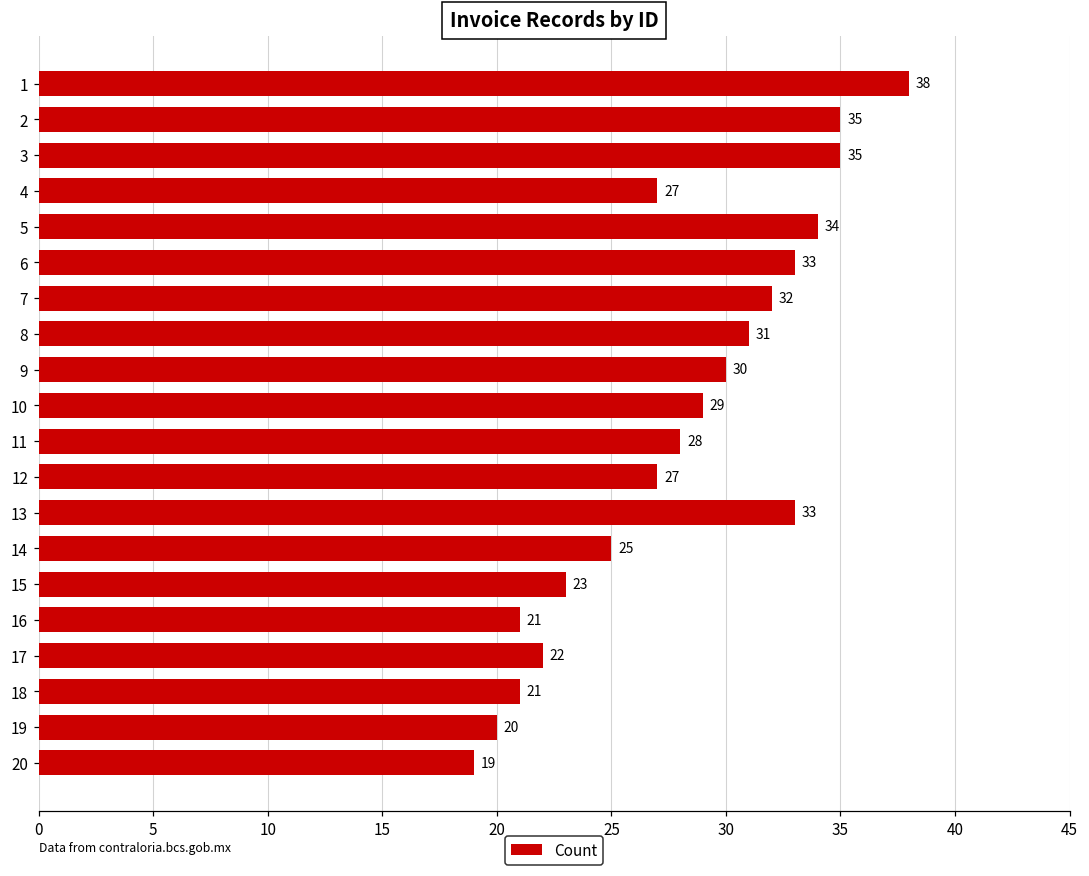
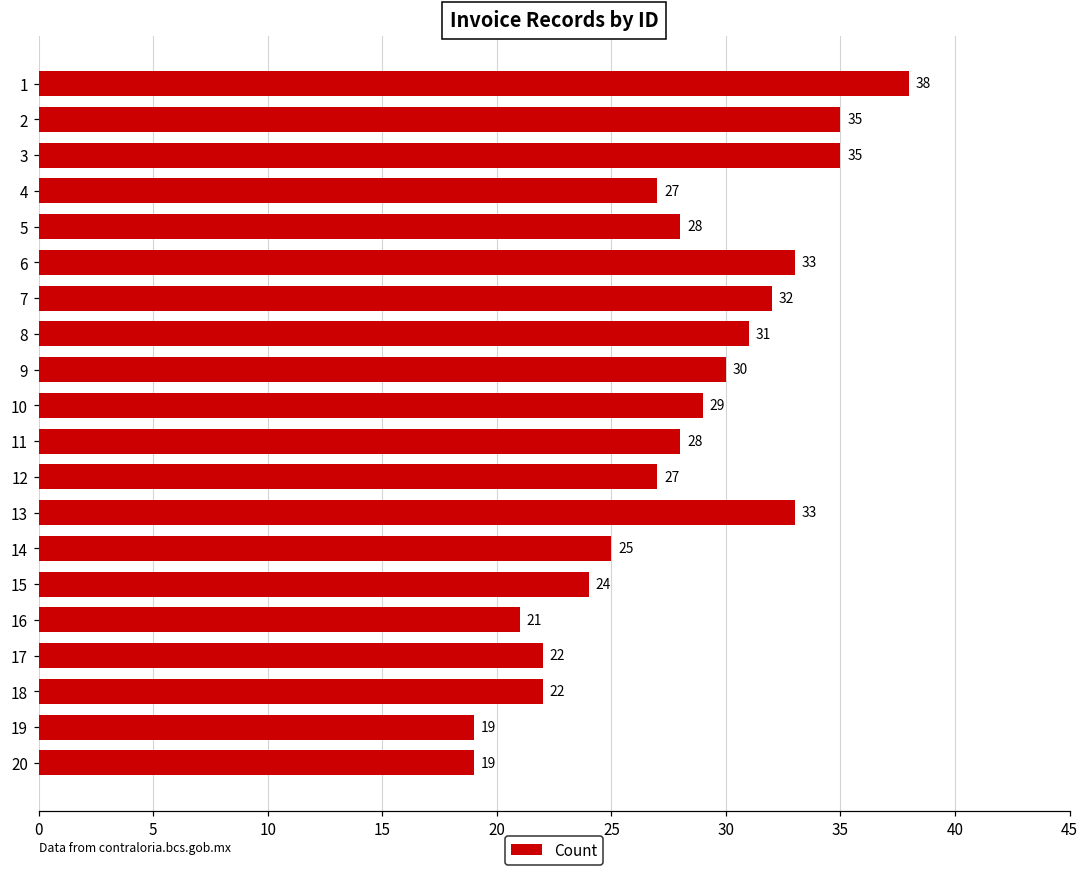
5: 34 -> 28
15: 23 -> 24
18: 21 -> 22
19: 20 -> 19
